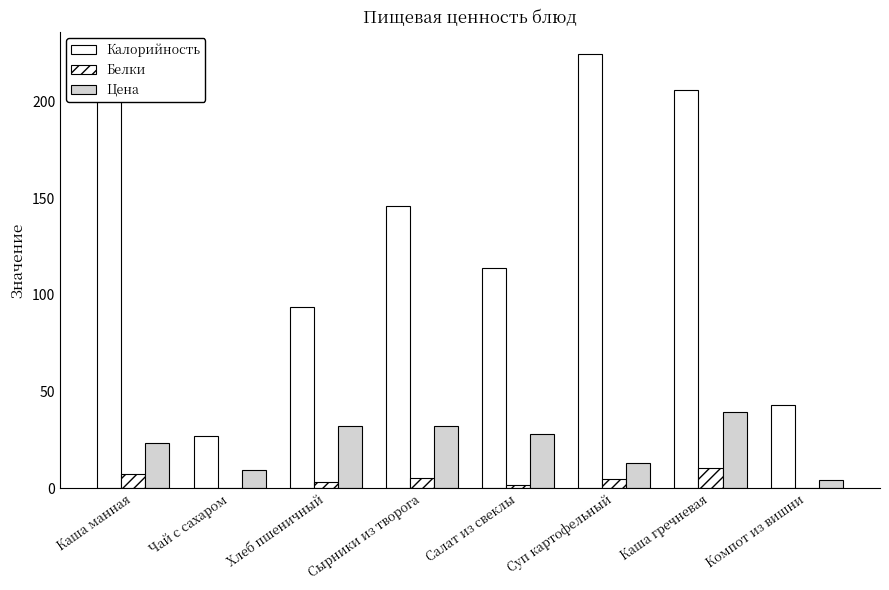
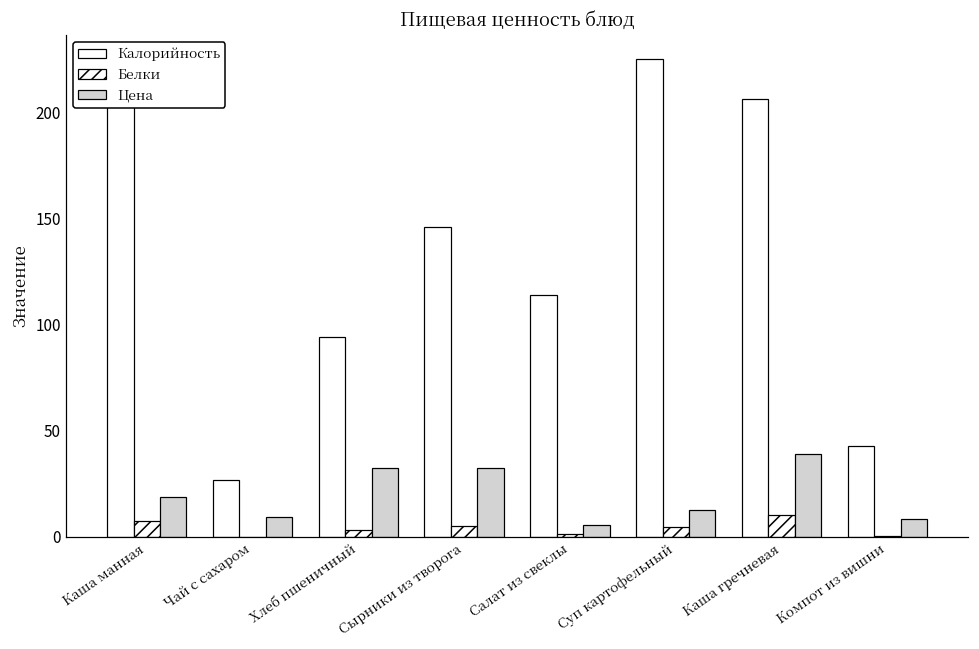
Цена, Каша манная: 24 -> 19
Цена, Салат из свеклы: 28 -> 6
Цена, Компот из вишни: 4 -> 8
